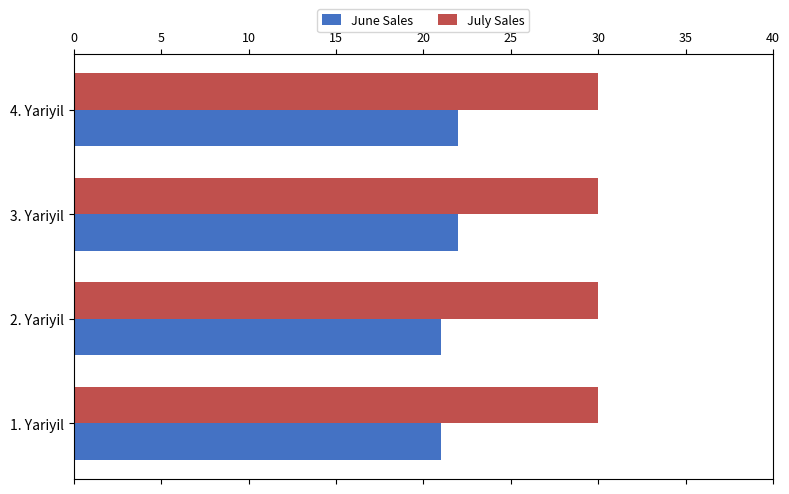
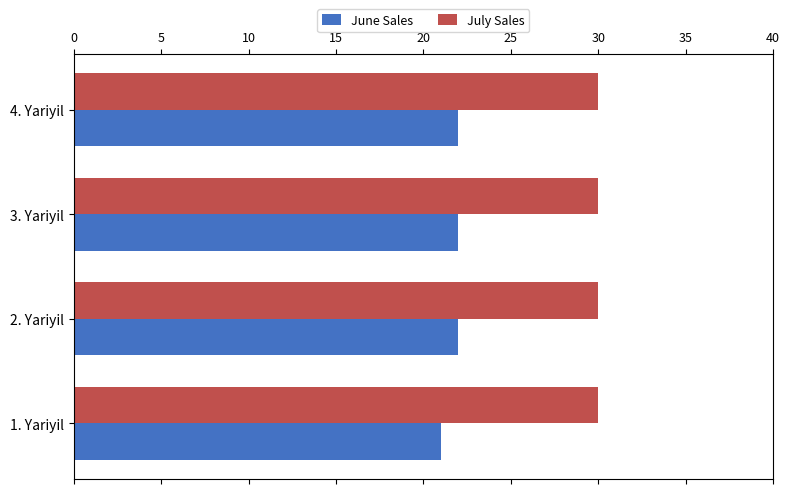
June Sales, 2. Yariyil: 21 -> 22
